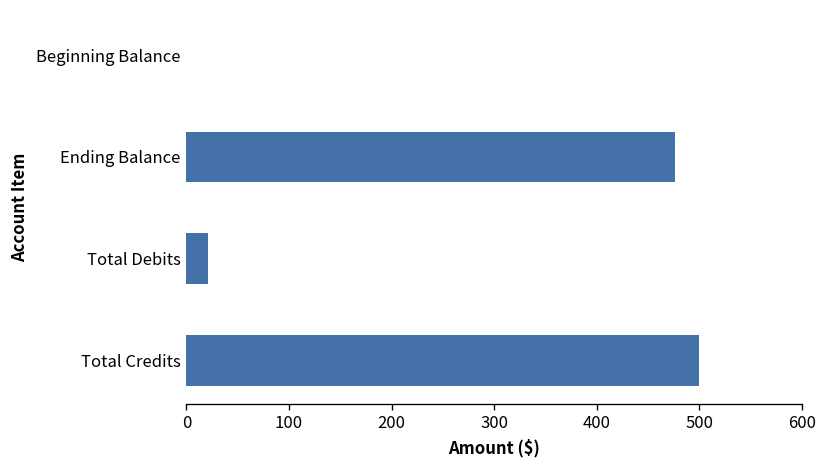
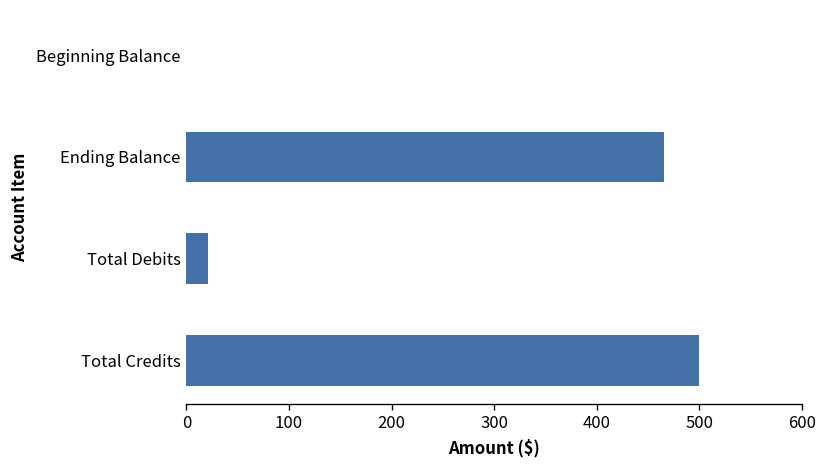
Ending Balance: 480 -> 470
